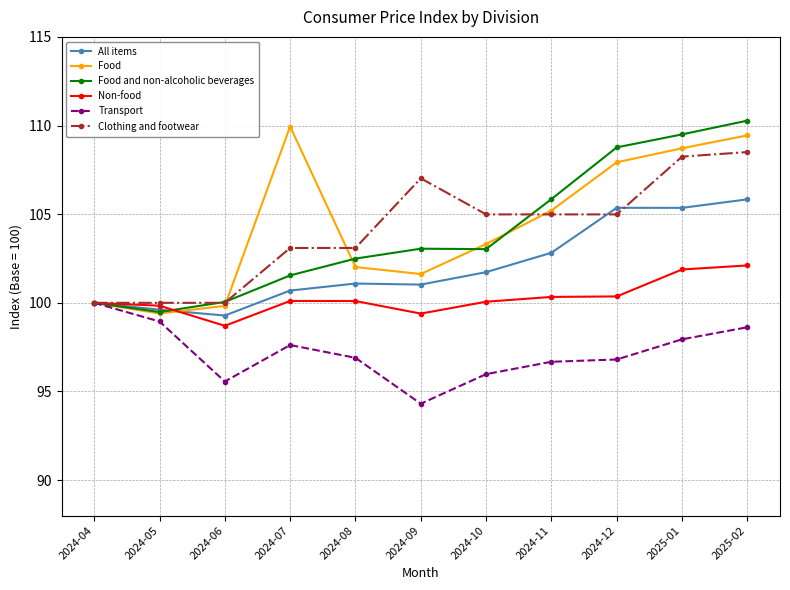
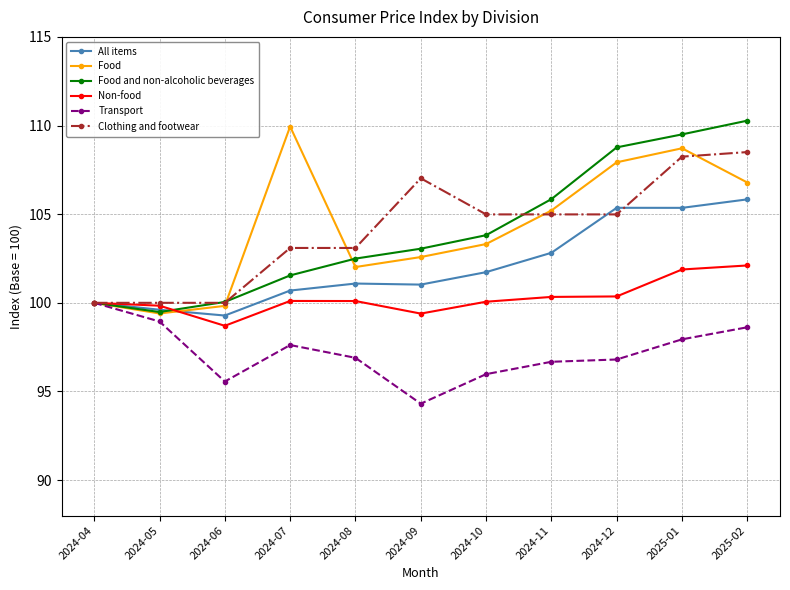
Food, 2024-09: 101.6 -> 102.6
Food and non-alcoholic beverages, 2024-10: 103.0 -> 103.8
Food, 2025-02: 109.4 -> 106.8
